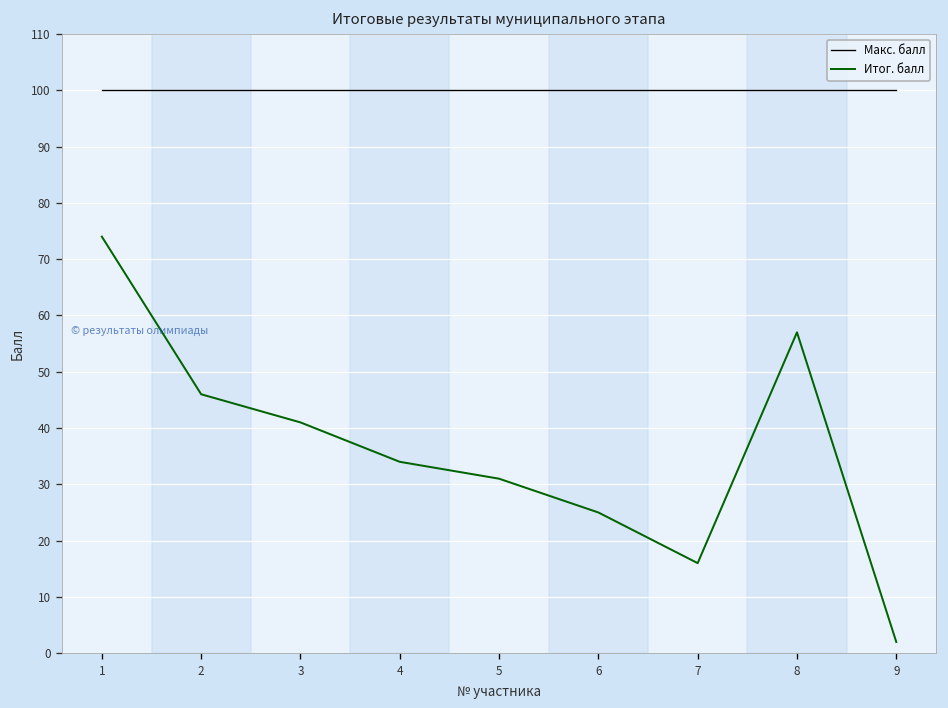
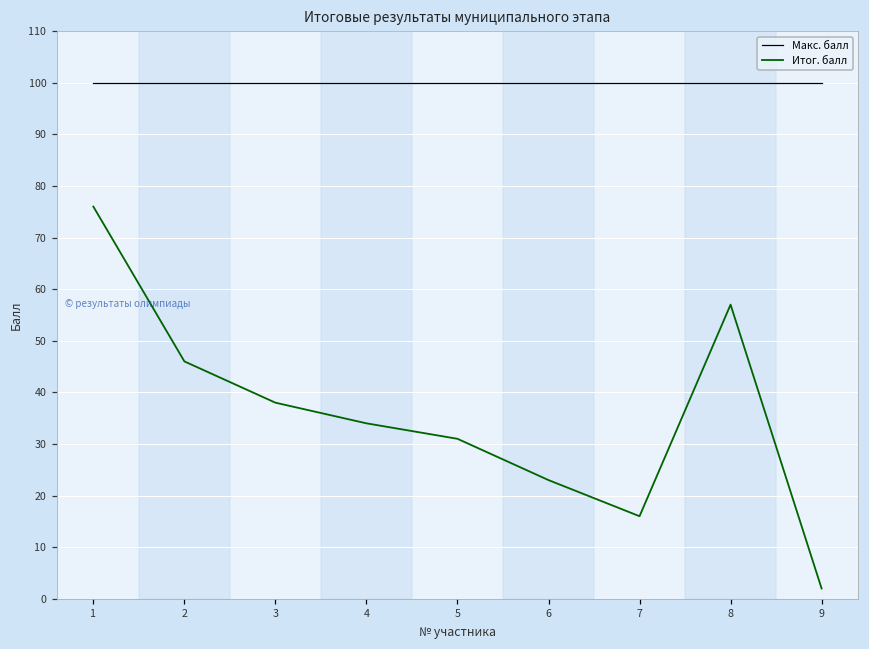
Итог. балл, 1: 74 -> 76
Итог. балл, 3: 41 -> 38
Итог. балл, 6: 25 -> 23
